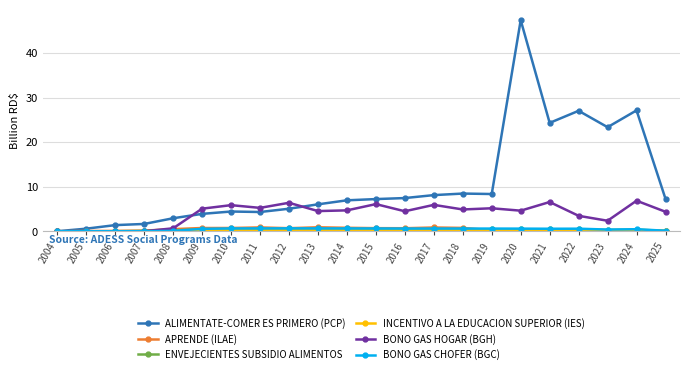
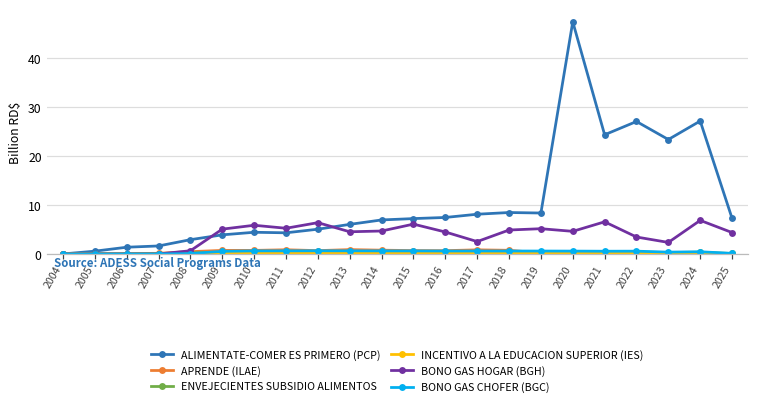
BONO GAS HOGAR (BGH), 2017: 6 -> 3
